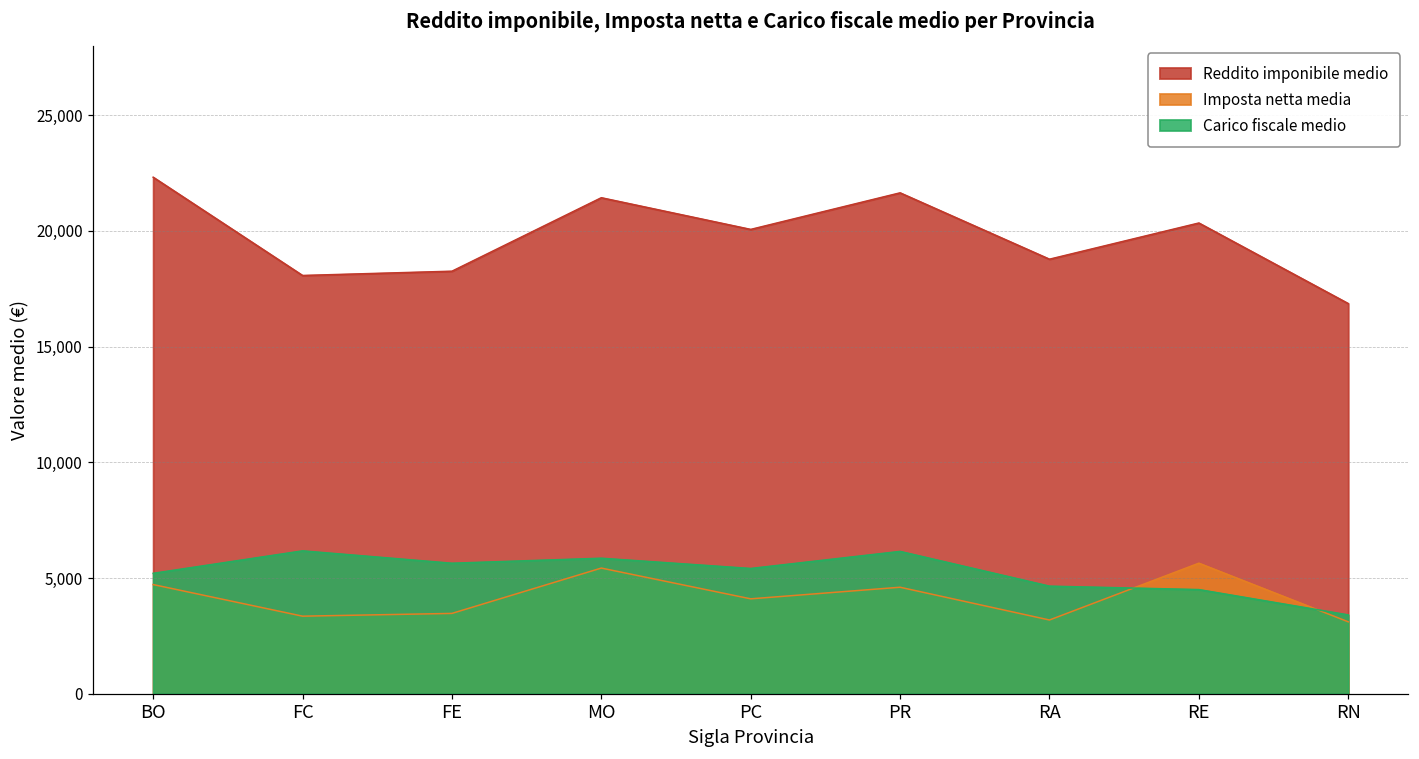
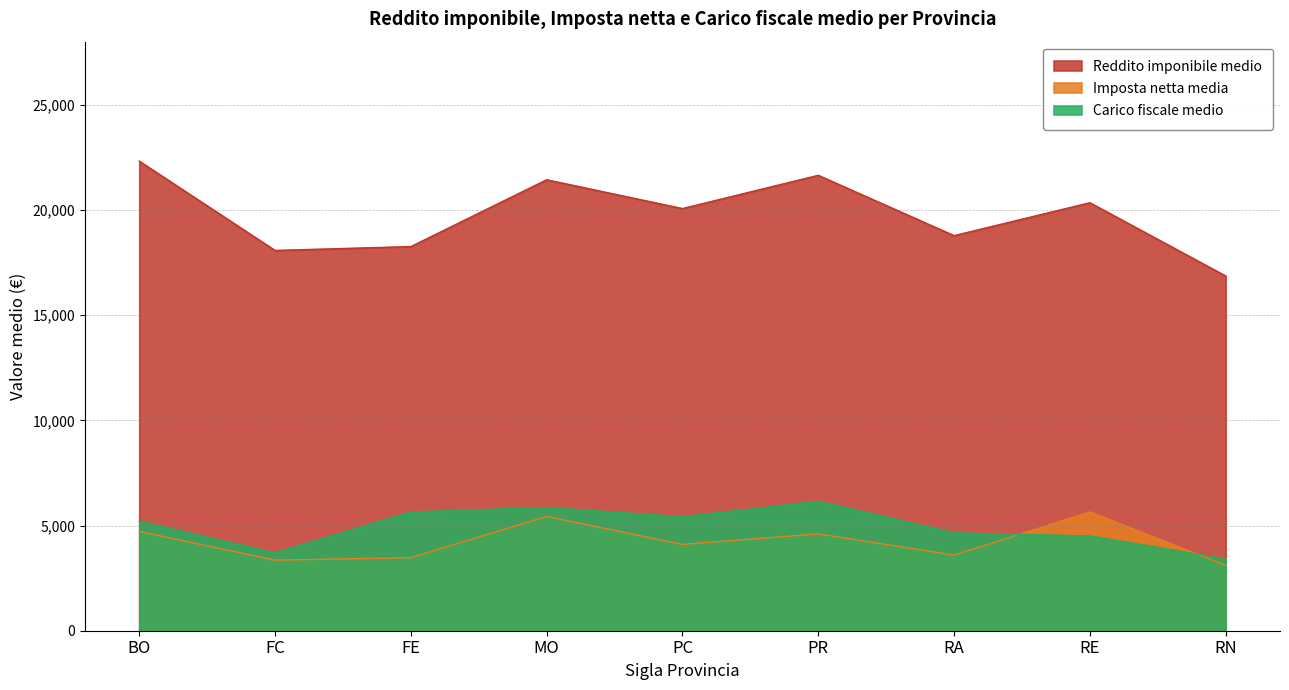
Carico fiscale medio, FC: 6,200 -> 3,700
Imposta netta media, RA: 3,200 -> 3,600
